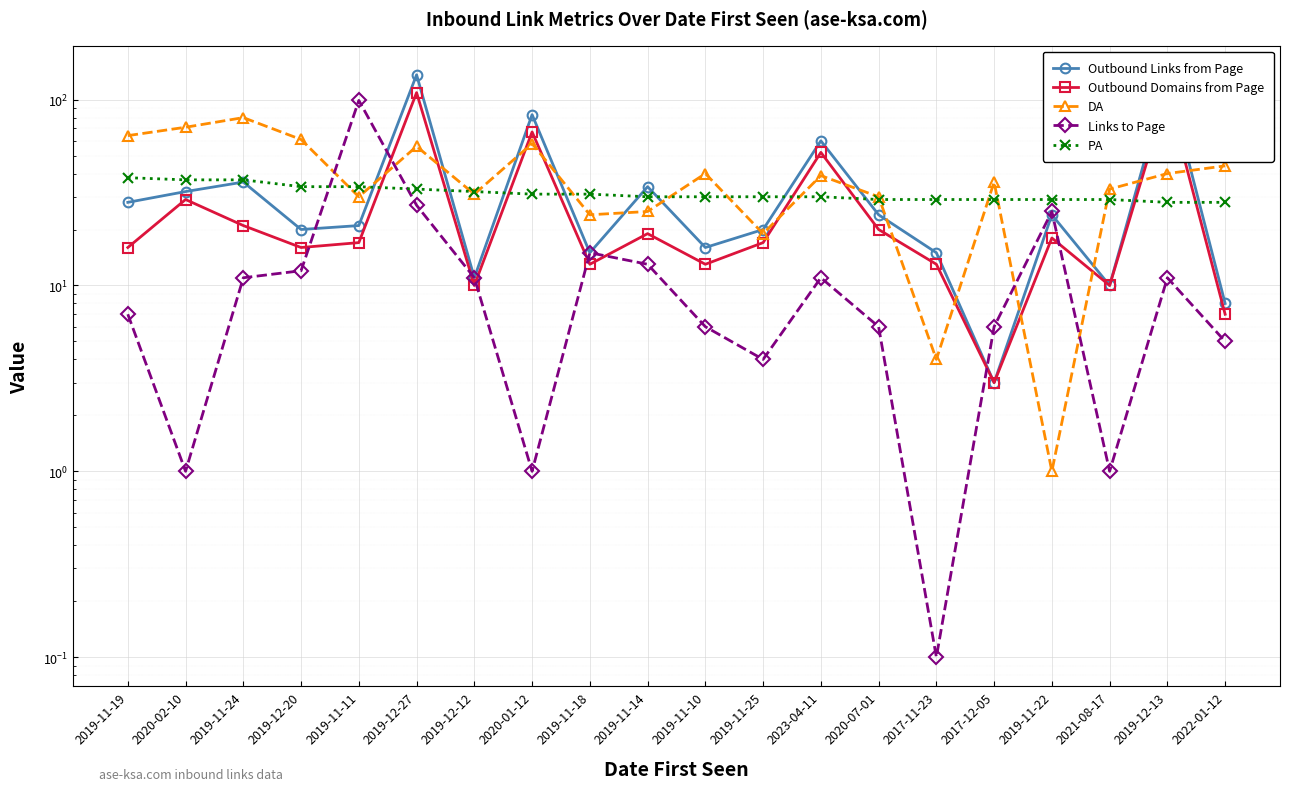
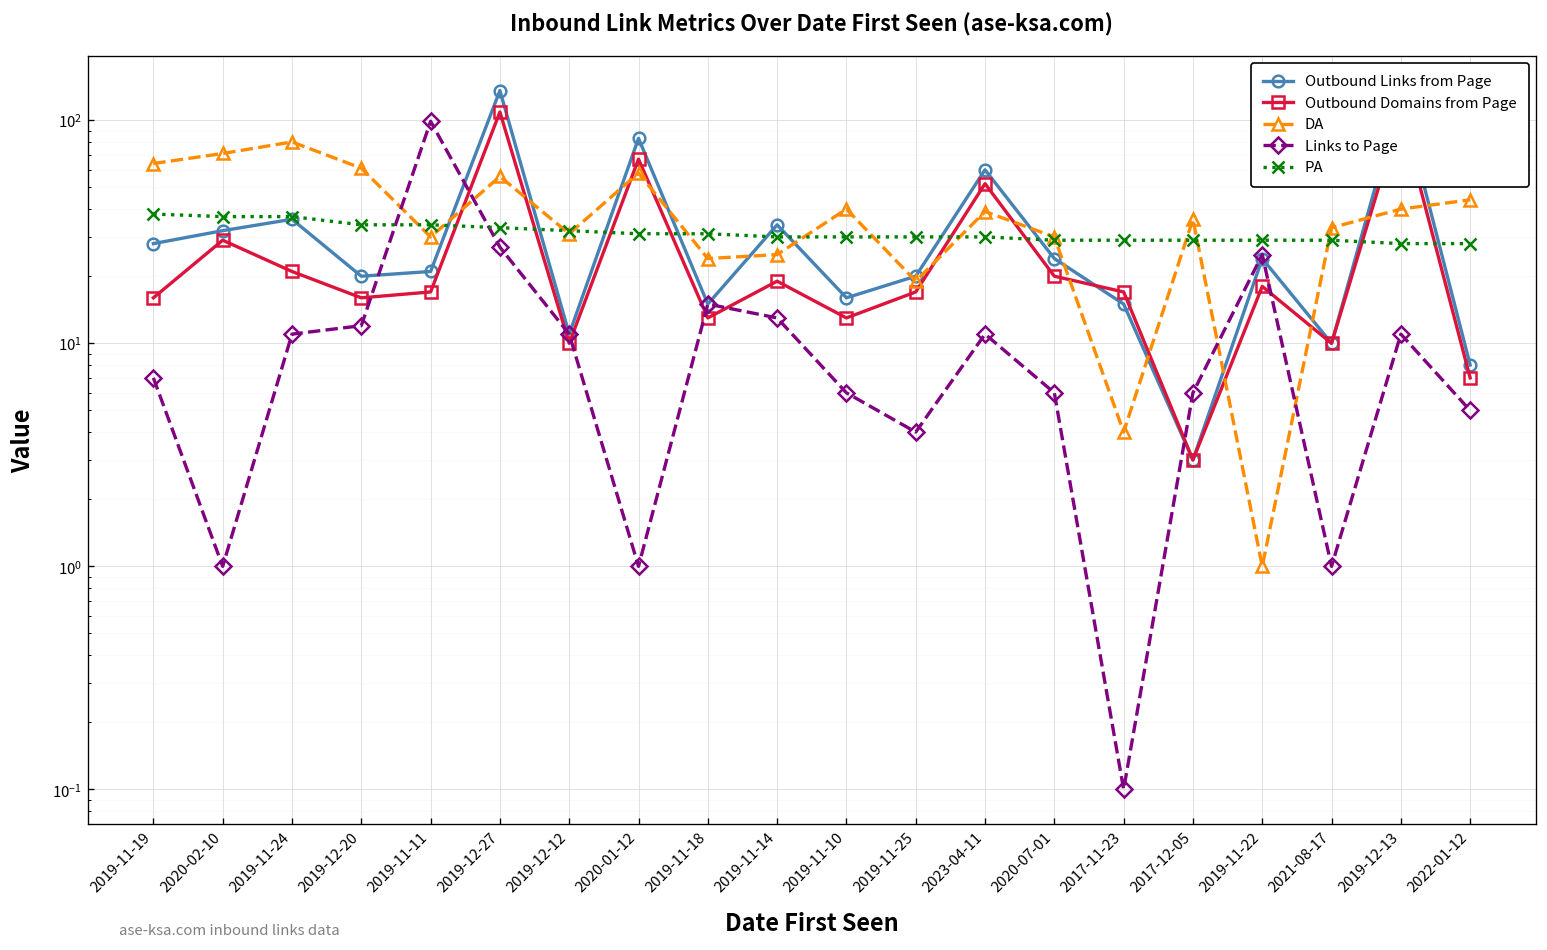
Outbound Domains from Page, 2017-11-23: 13 -> 17
